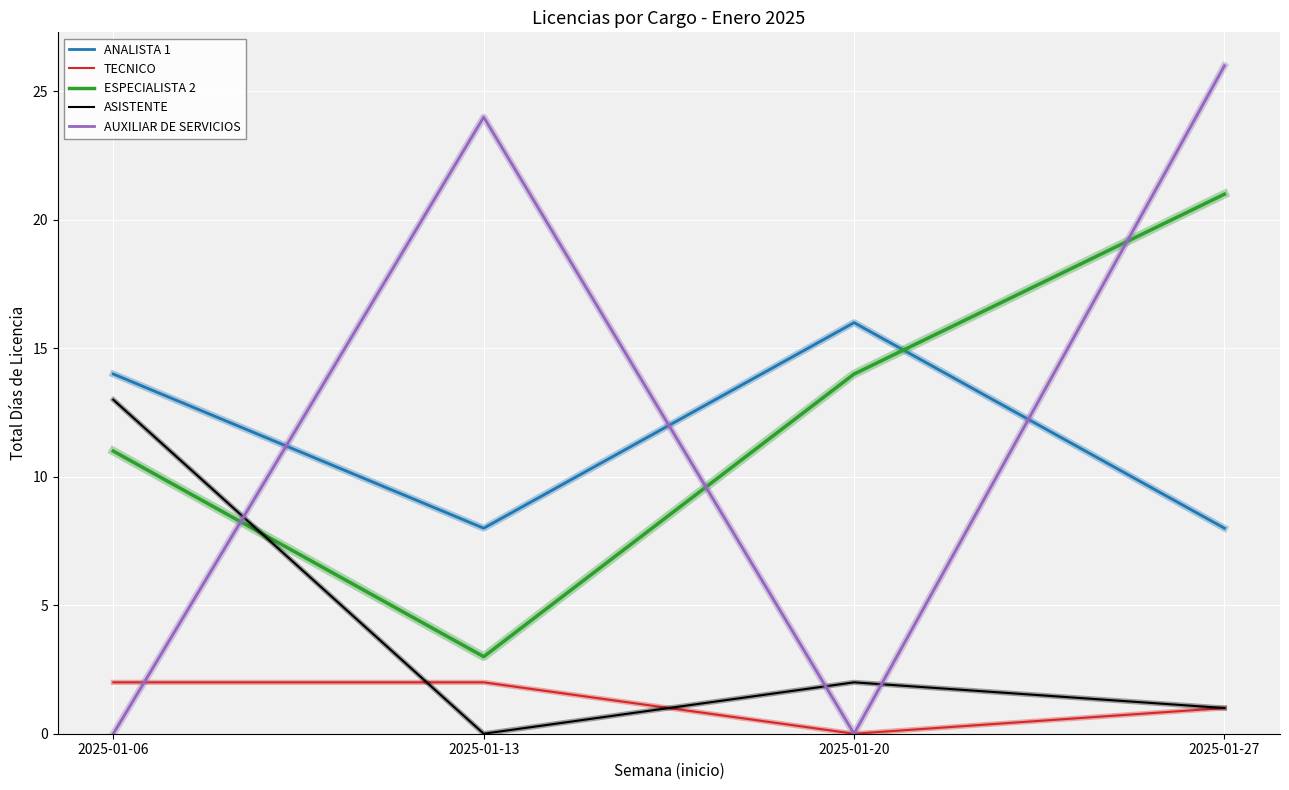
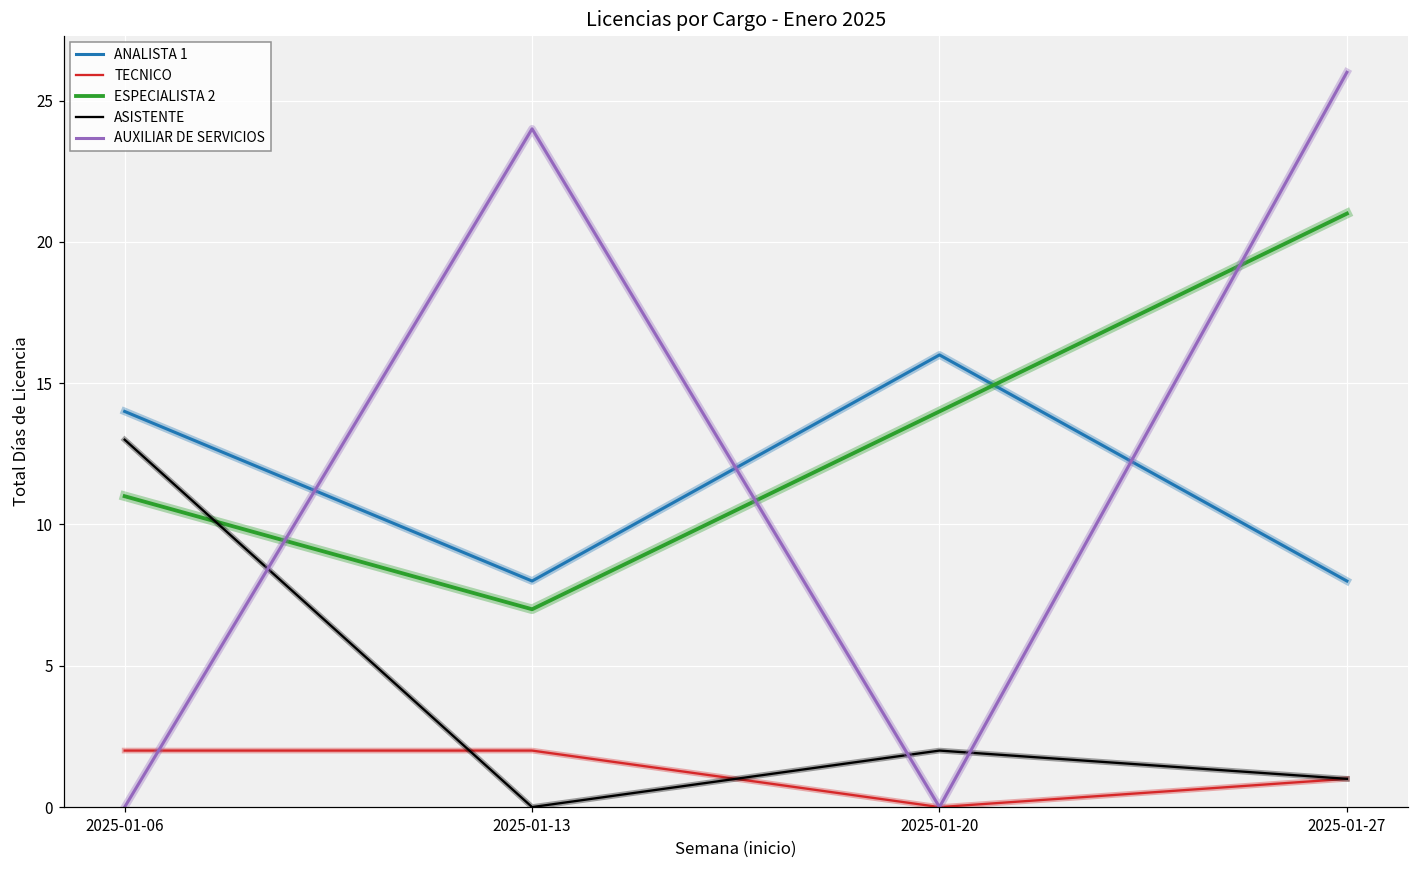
ESPECIALISTA 2, 2025-01-13: 3 -> 7
